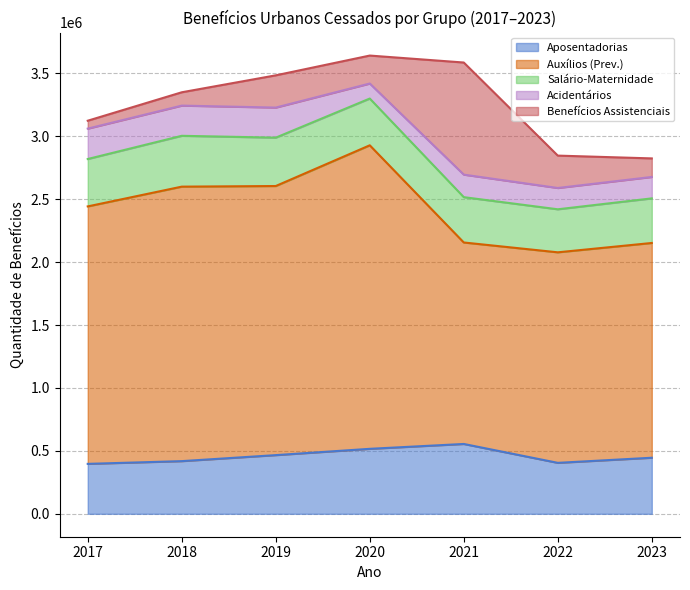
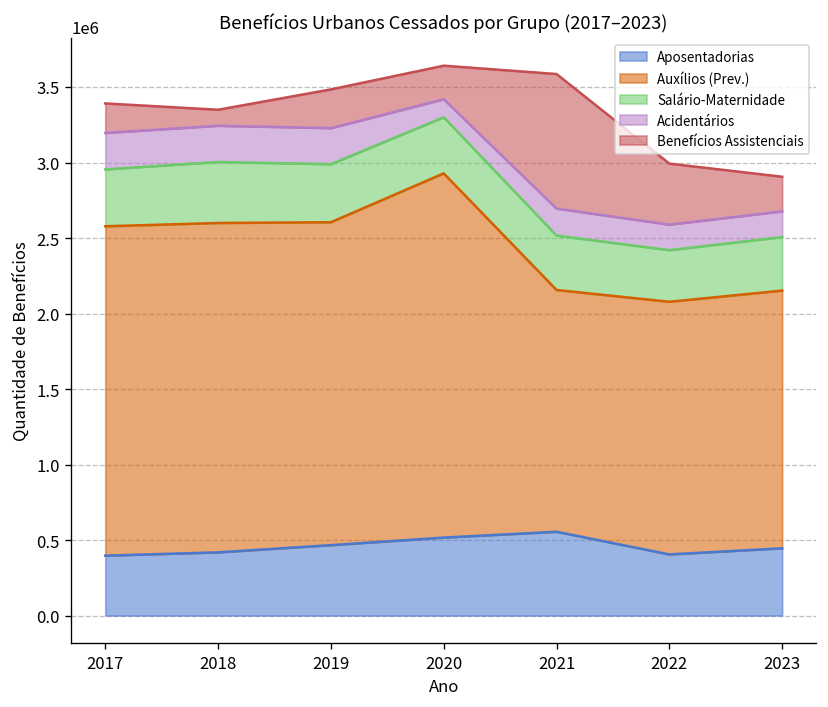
Auxílios (Prev.), 2017: 2050000 -> 2180000
Benefícios Assistenciais, 2017: 60000 -> 200000
Benefícios Assistenciais, 2022: 260000 -> 400000
Benefícios Assistenciais, 2023: 150000 -> 230000
